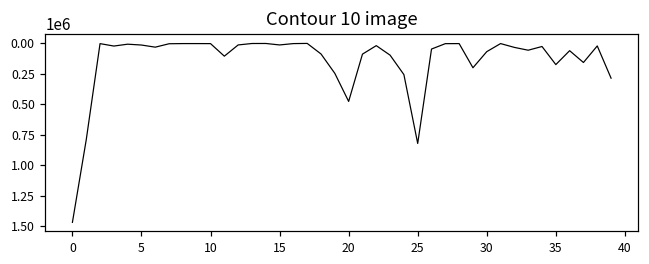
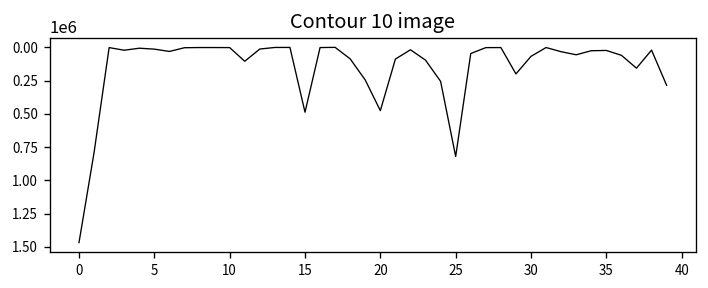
15: 10000 -> 490000
35: 170000 -> 20000
